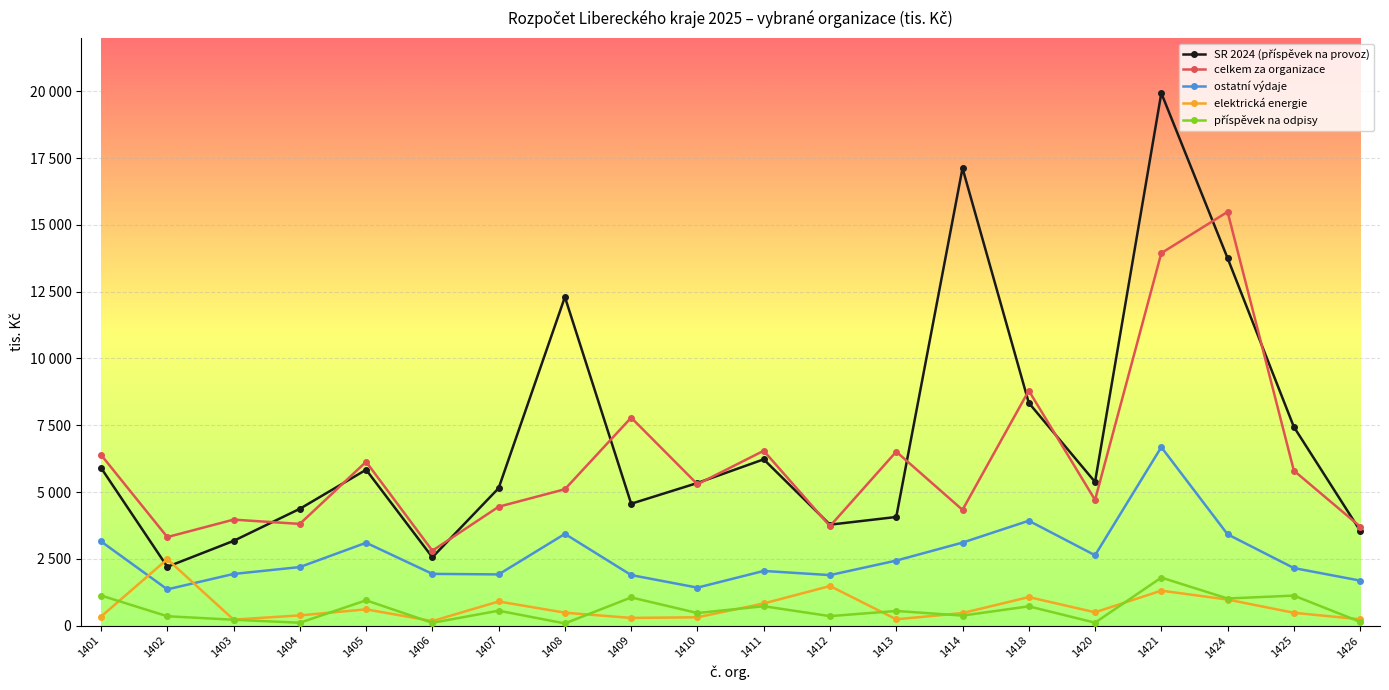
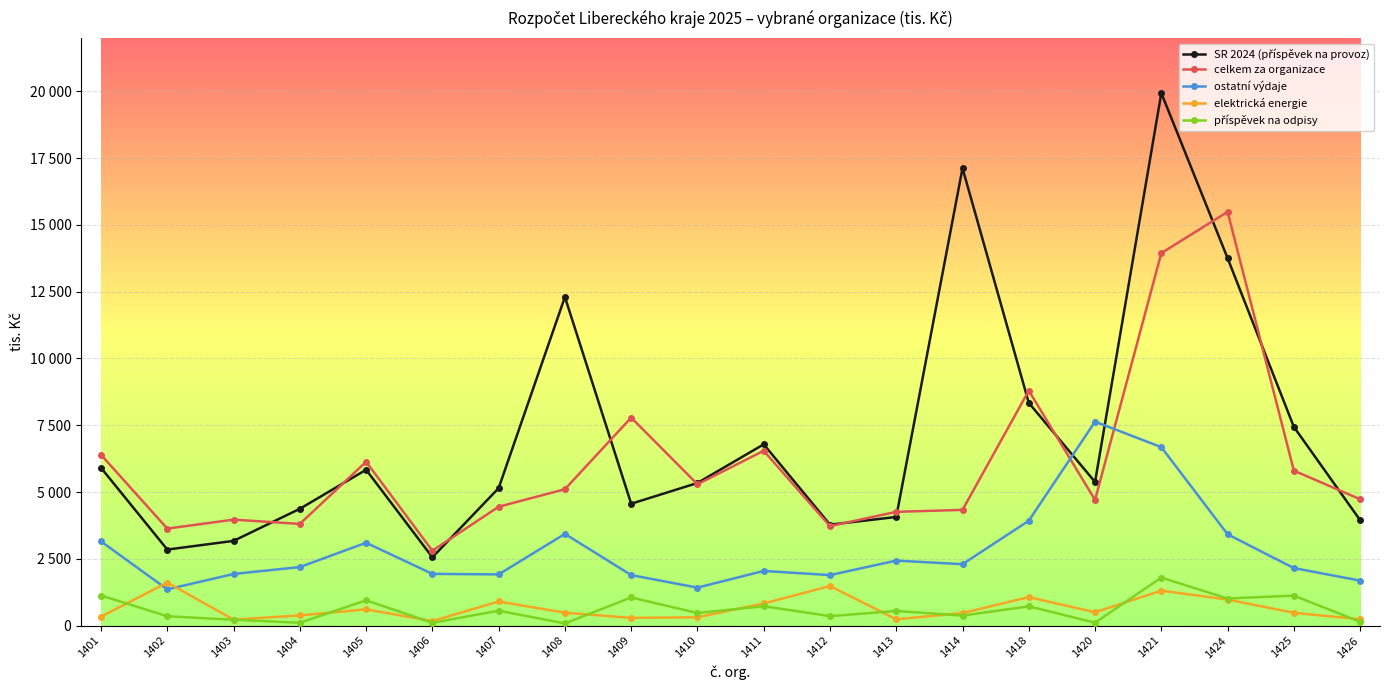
SR 2024 (příspěvek na provoz), 1402: 2200 -> 2800
celkem za organizace, 1402: 3300 -> 3600
elektrická energie, 1402: 2500 -> 1600
SR 2024 (příspěvek na provoz), 1411: 6200 -> 6800
celkem za organizace, 1413: 6500 -> 4300
ostatní výdaje, 1414: 3100 -> 2300
ostatní výdaje, 1420: 2600 -> 7600
SR 2024 (příspěvek na provoz), 1426: 3600 -> 3900
celkem za organizace, 1426: 3700 -> 4700
